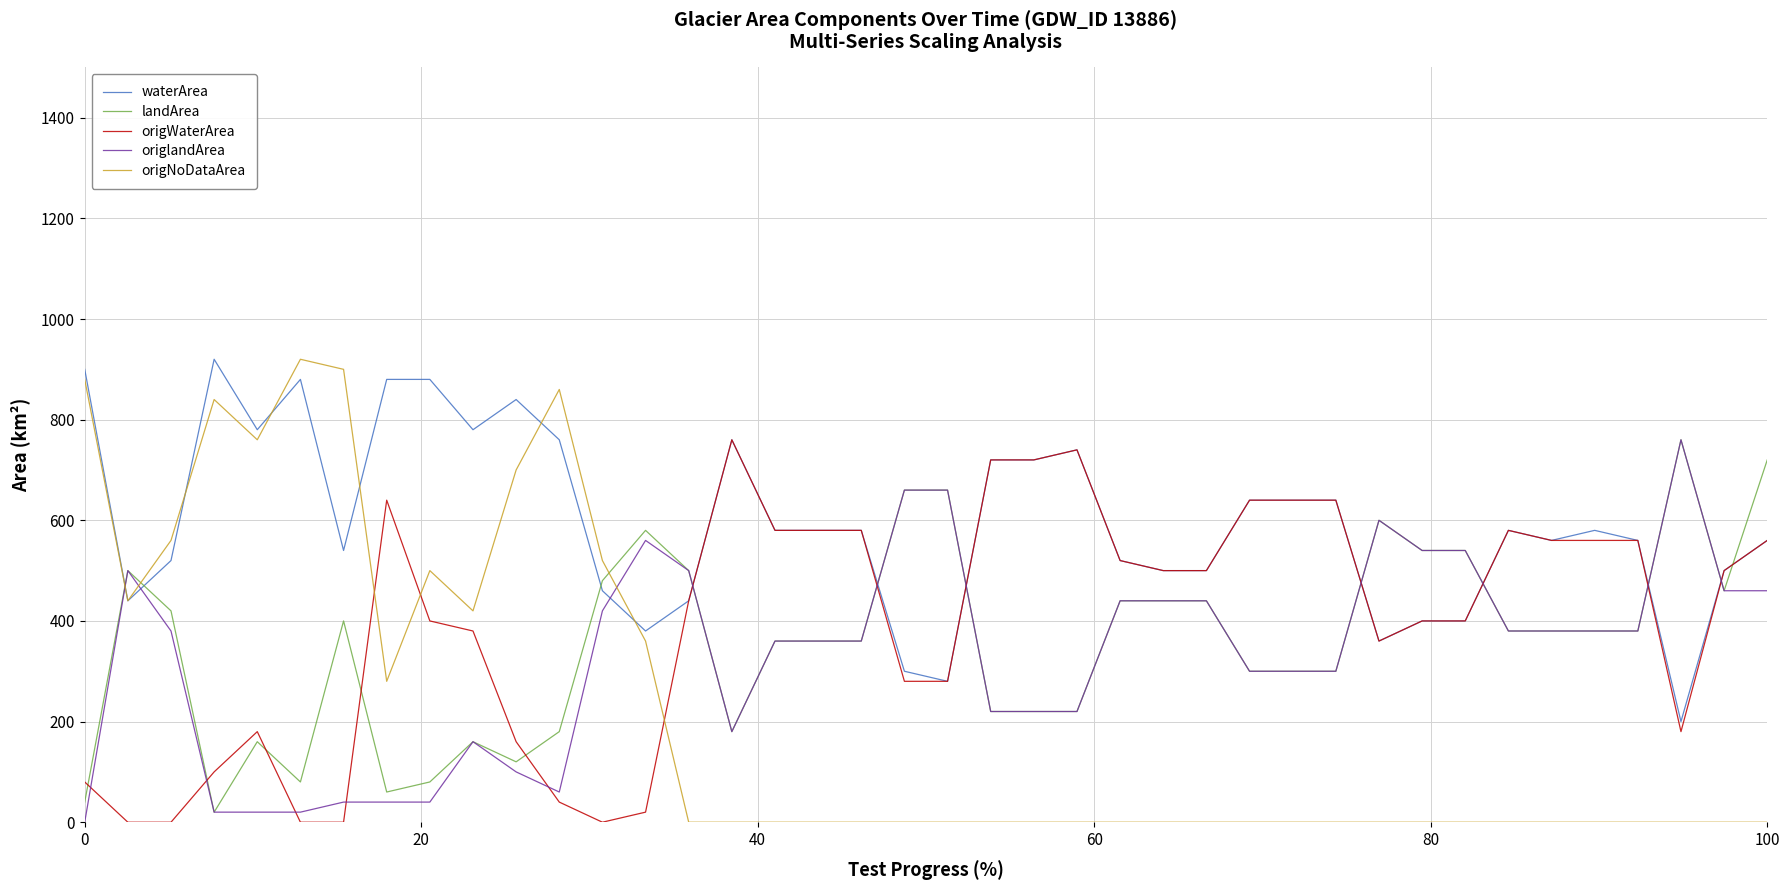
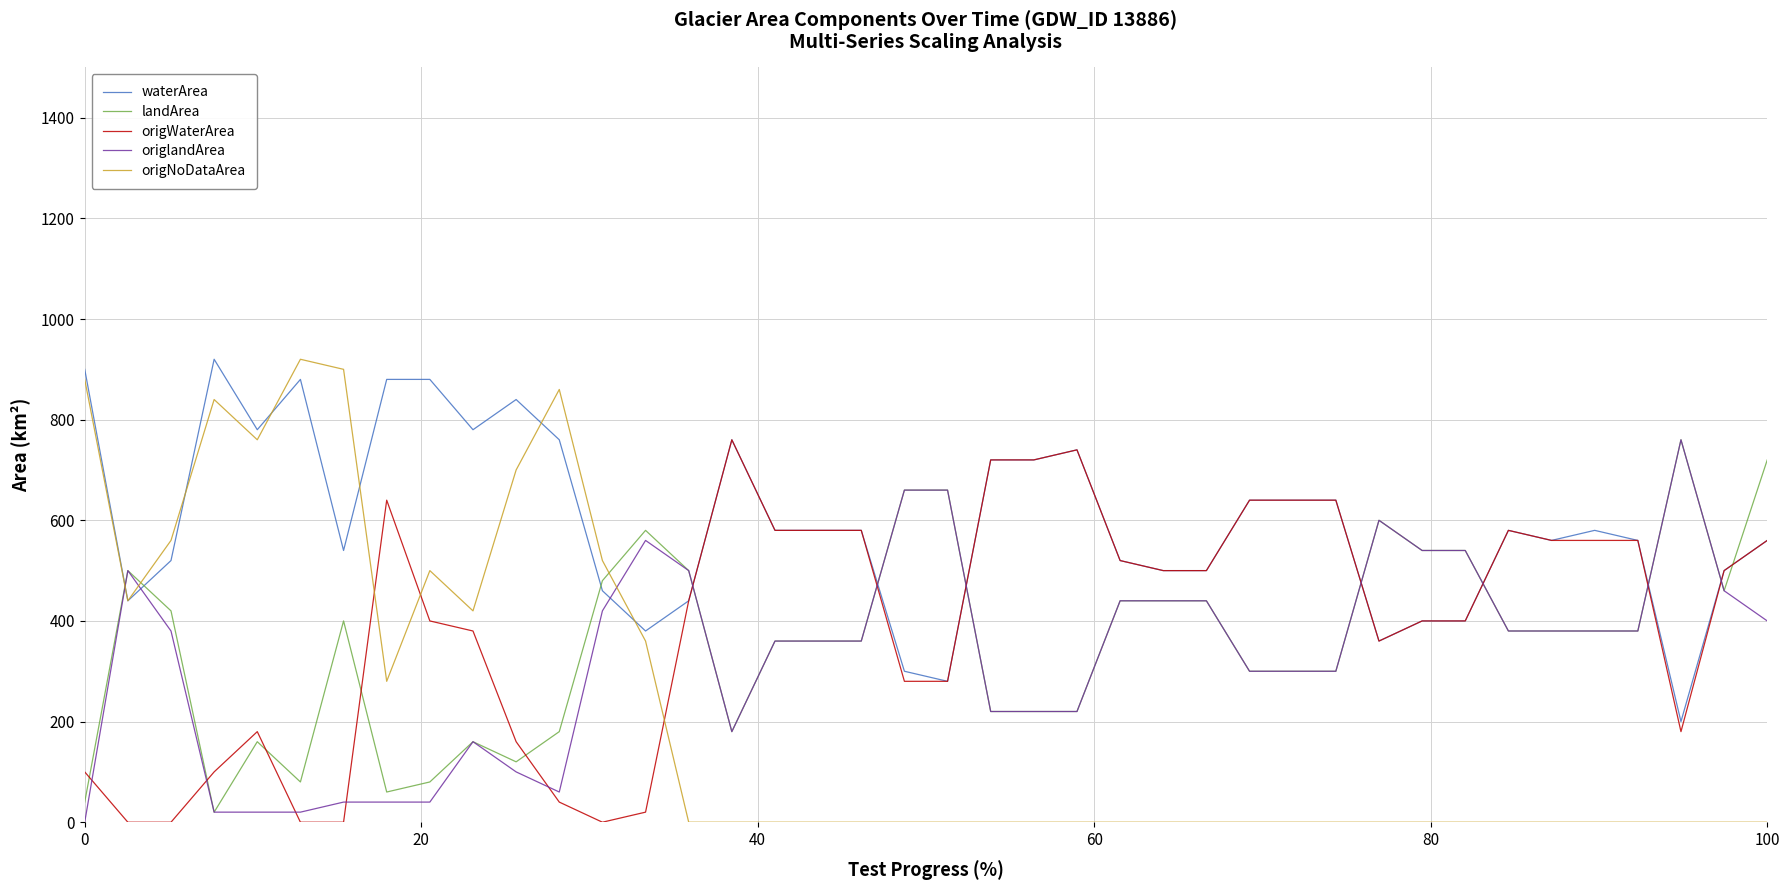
origWaterArea, 0: 80 -> 100
origlandArea, 100: 460 -> 400
